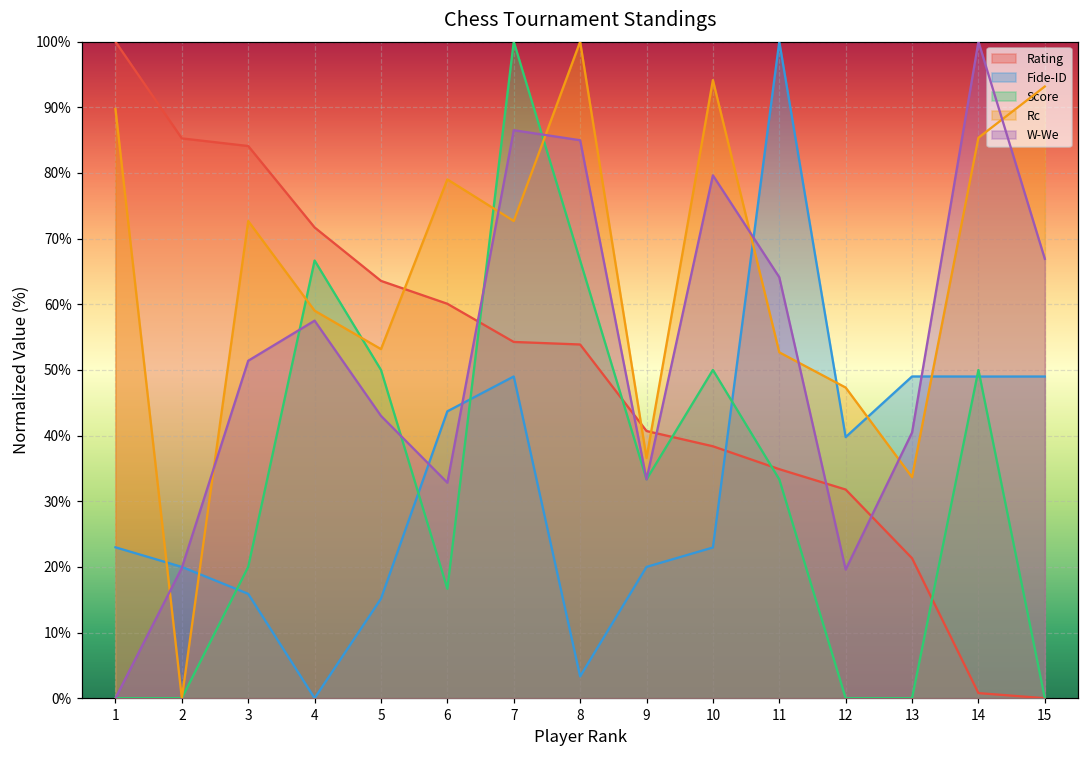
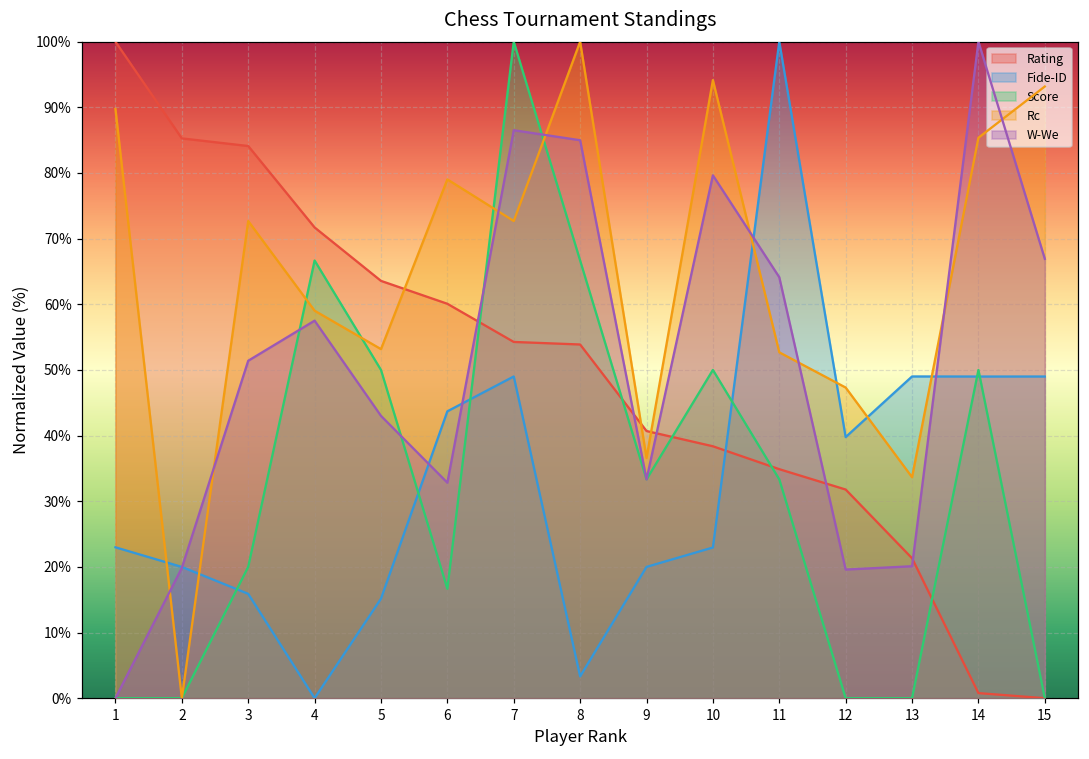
W-We, 13: 40% -> 20%
